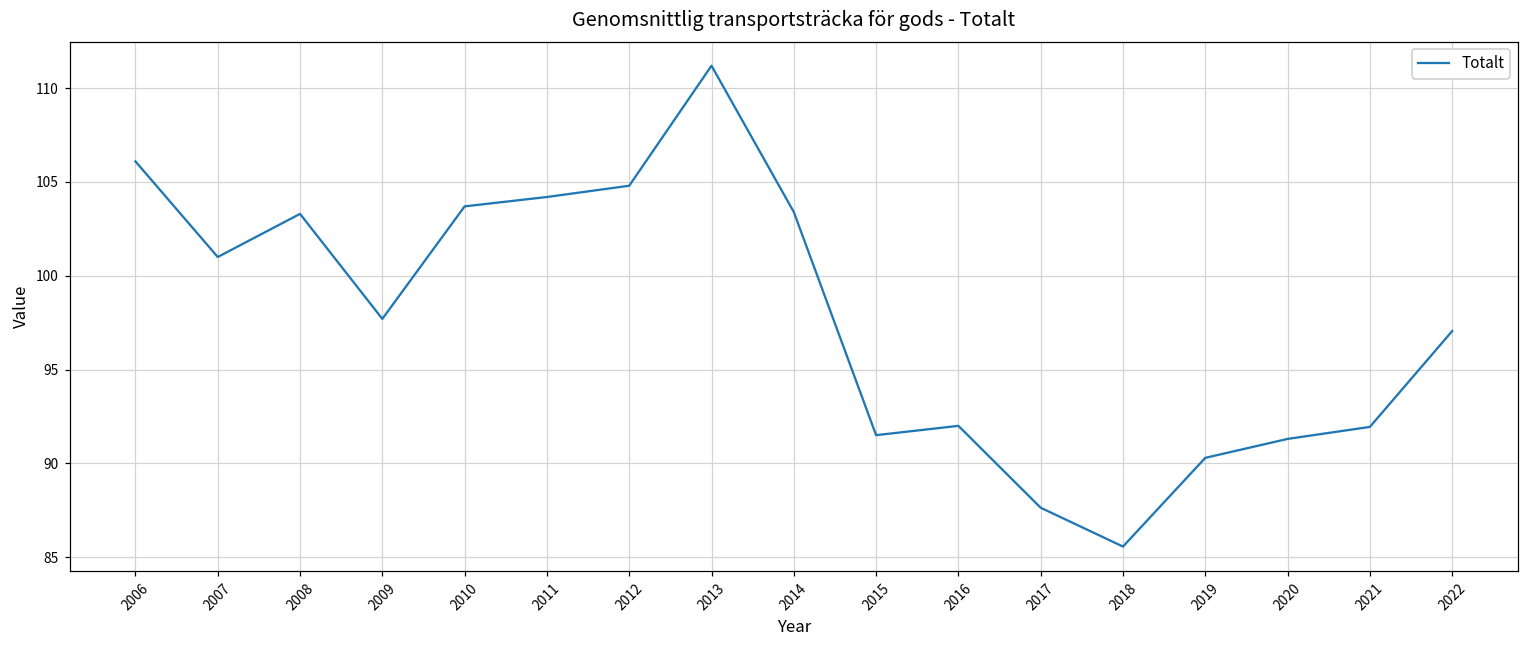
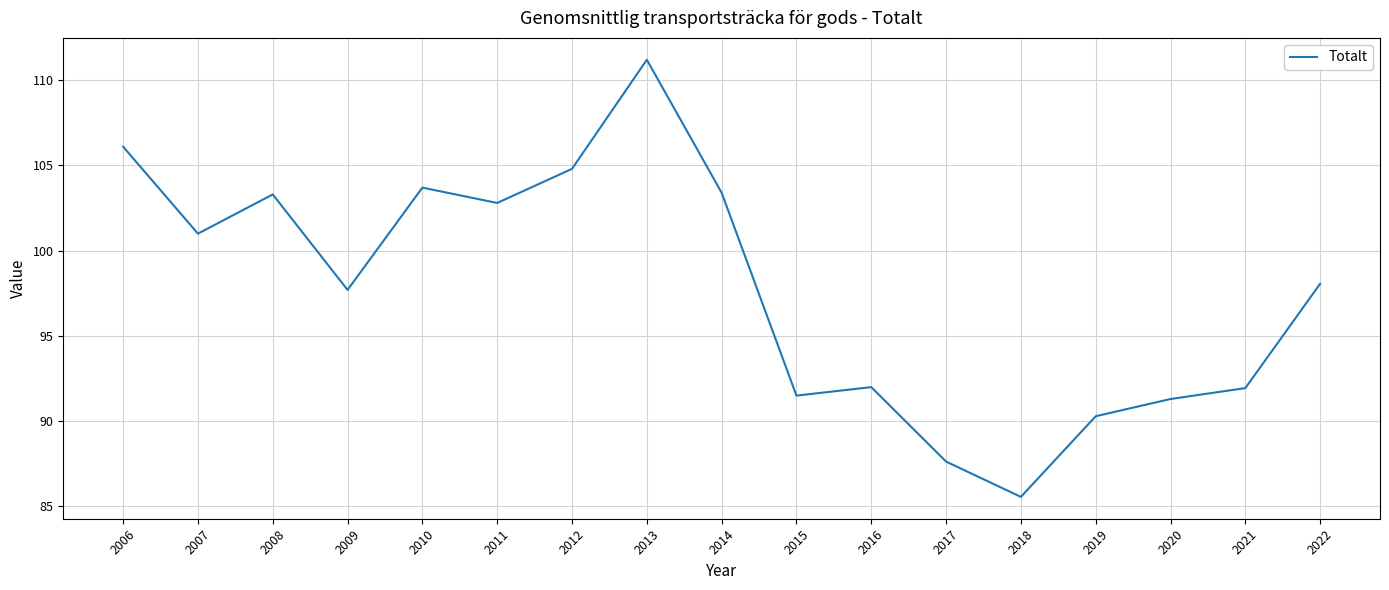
2011: 104.2 -> 102.8
2022: 97.1 -> 98.1
